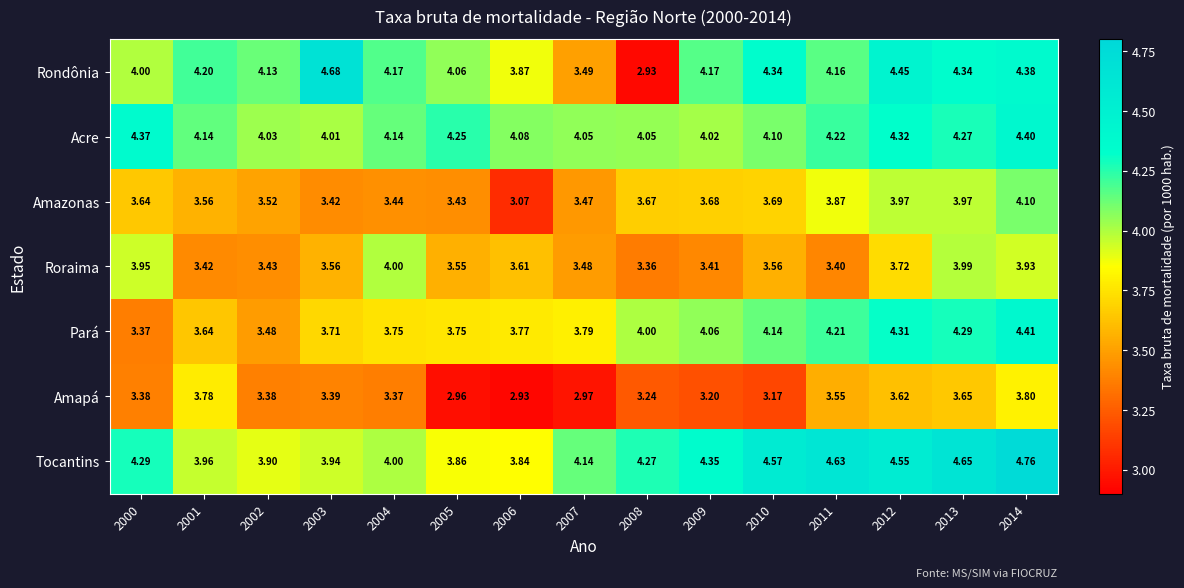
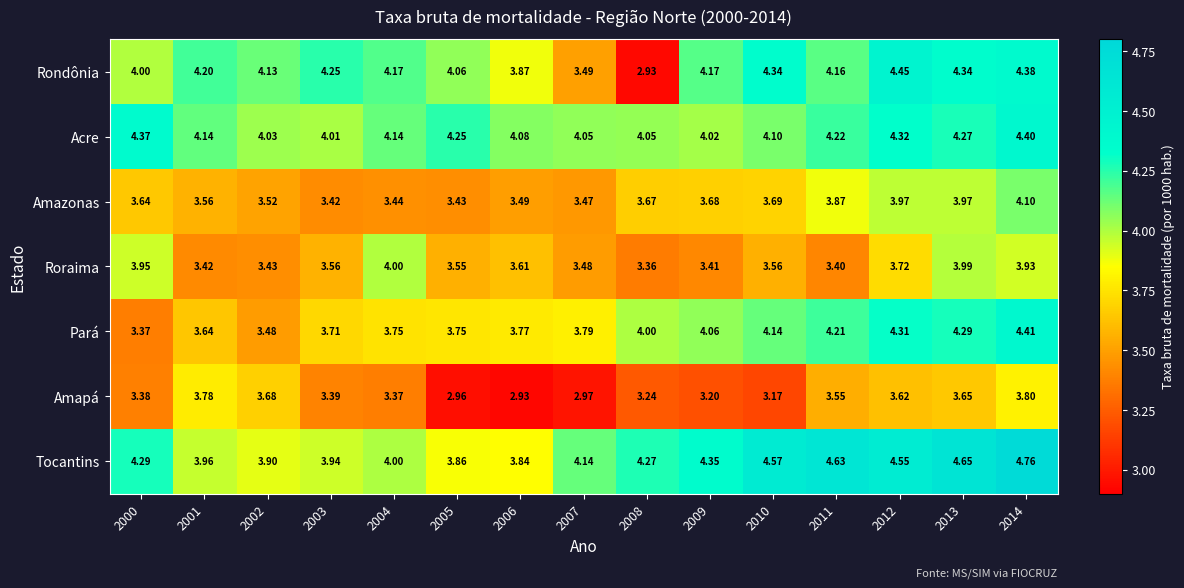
Rondônia, 2003: 4.68 -> 4.25
Amazonas, 2006: 3.07 -> 3.49
Amapá, 2002: 3.38 -> 3.68
